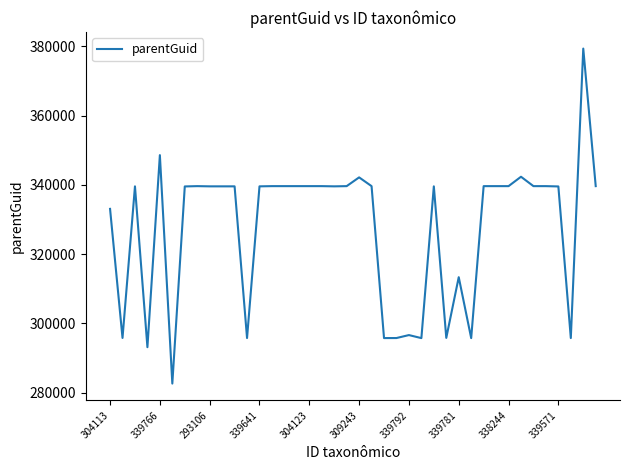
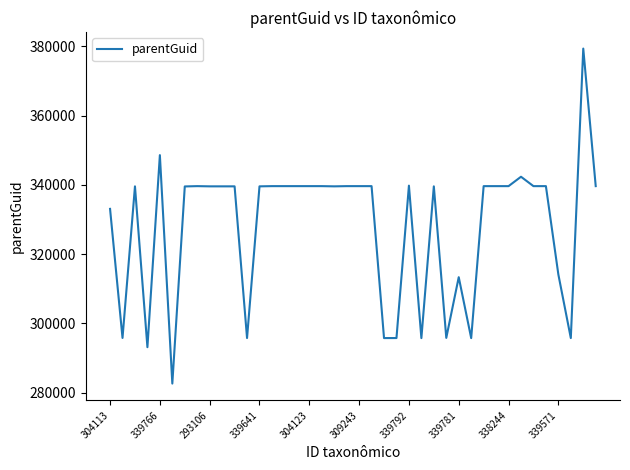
309243: 342000 -> 340000
339792: 297000 -> 340000
339571: 340000 -> 314000
